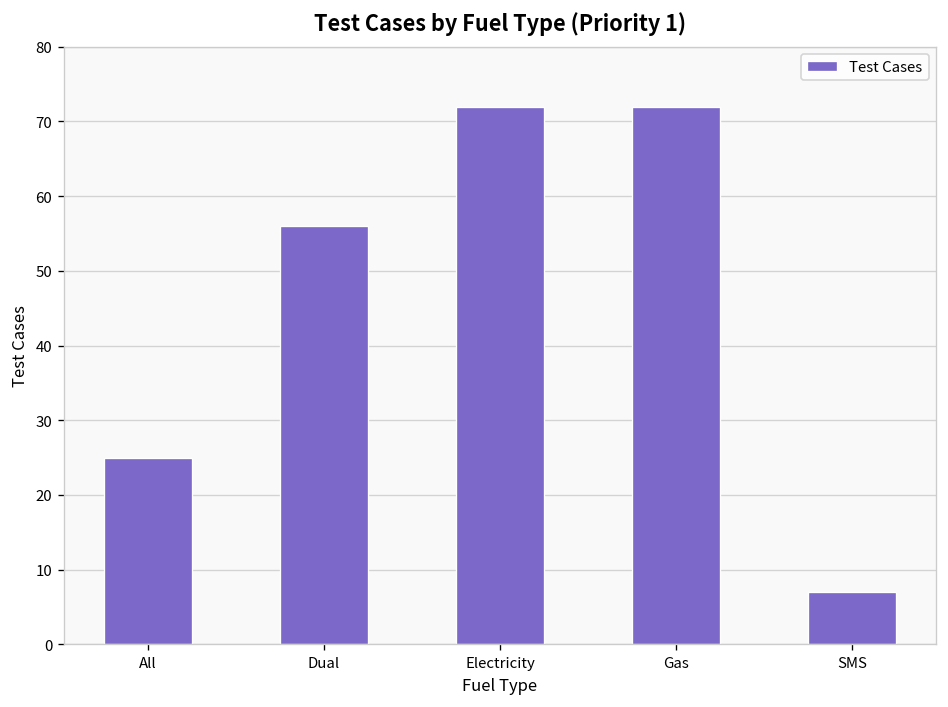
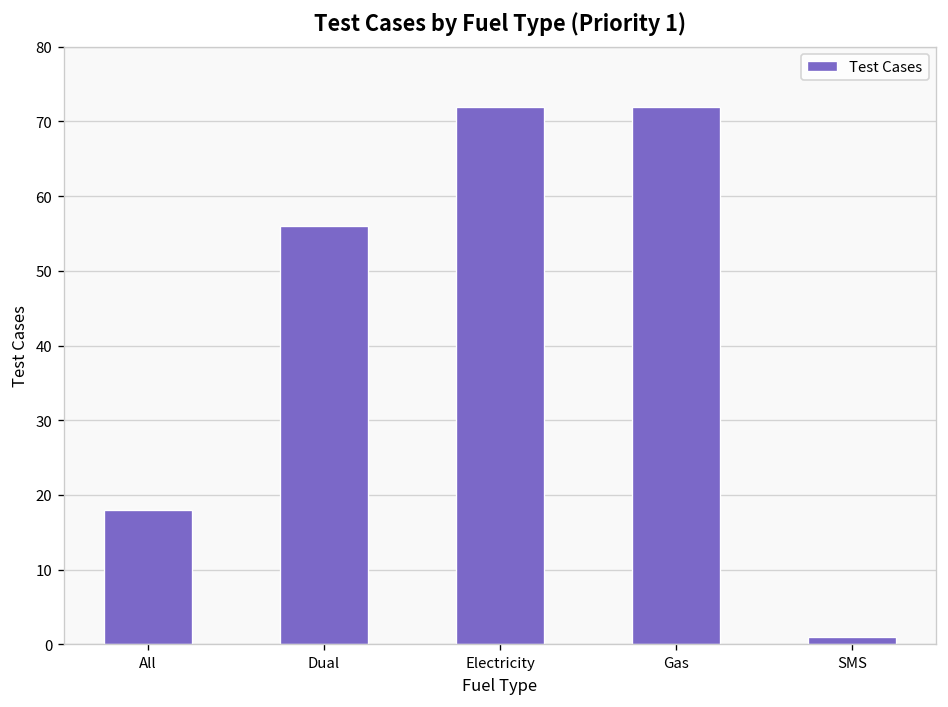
All: 25 -> 18
SMS: 7 -> 1
